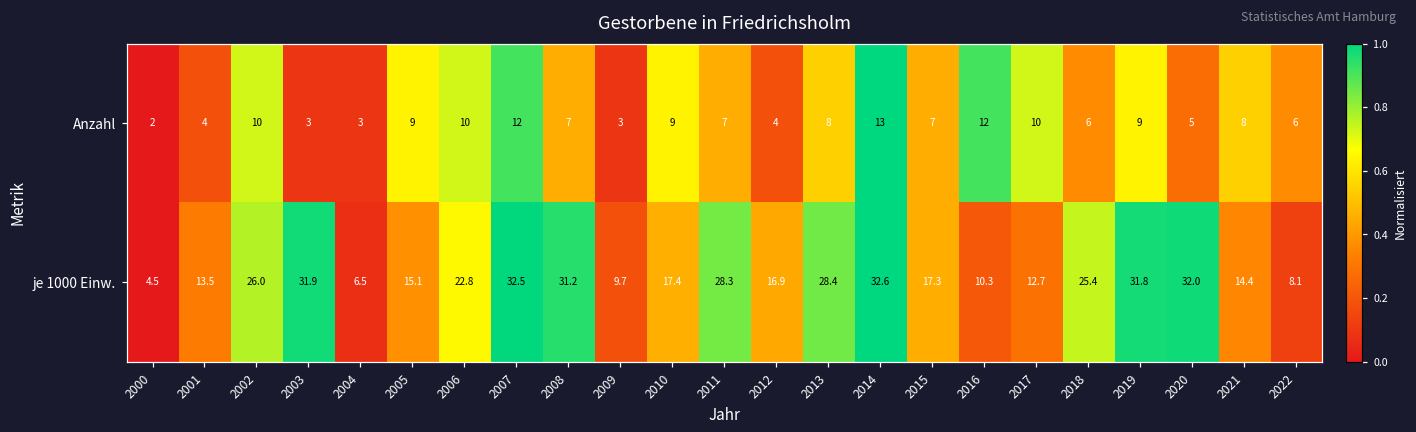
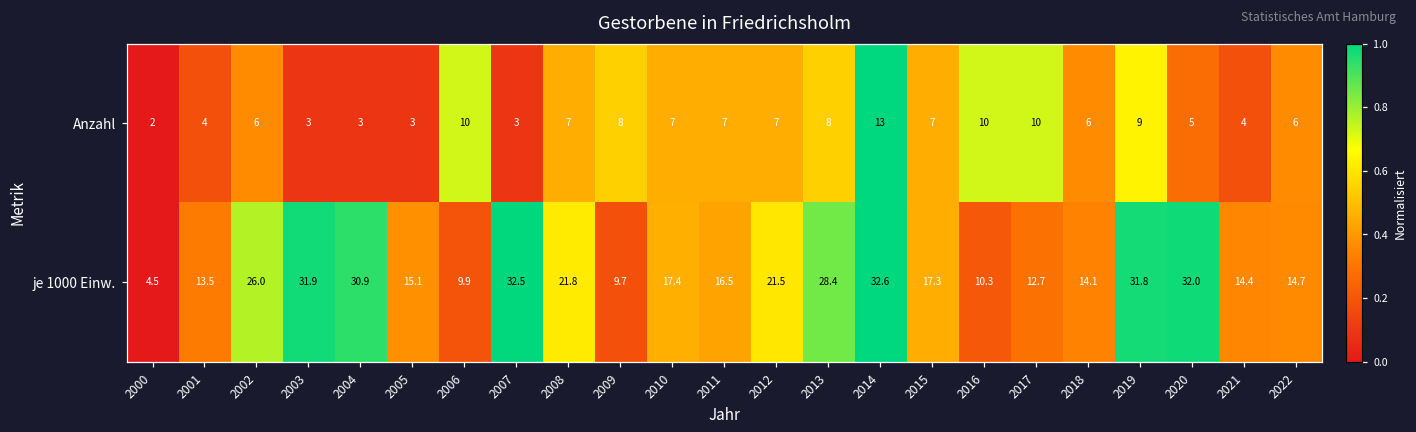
Anzahl, 2002: 10 -> 6
Anzahl, 2005: 9 -> 3
Anzahl, 2007: 12 -> 3
Anzahl, 2009: 3 -> 8
Anzahl, 2010: 9 -> 7
Anzahl, 2012: 4 -> 7
Anzahl, 2016: 12 -> 10
Anzahl, 2021: 8 -> 4
je 1000 Einw., 2004: 6.5 -> 30.9
je 1000 Einw., 2006: 22.8 -> 9.9
je 1000 Einw., 2008: 31.2 -> 21.8
je 1000 Einw., 2011: 28.3 -> 16.5
je 1000 Einw., 2012: 16.9 -> 21.5
je 1000 Einw., 2018: 25.4 -> 14.1
je 1000 Einw., 2022: 8.1 -> 14.7
